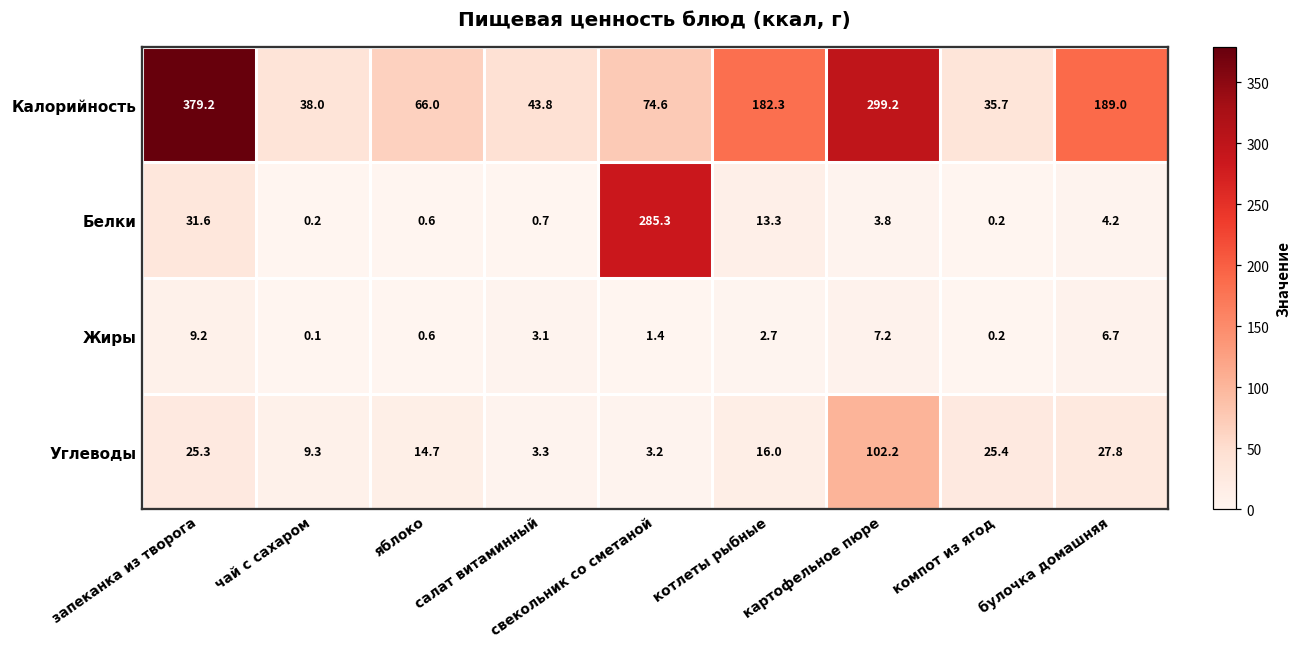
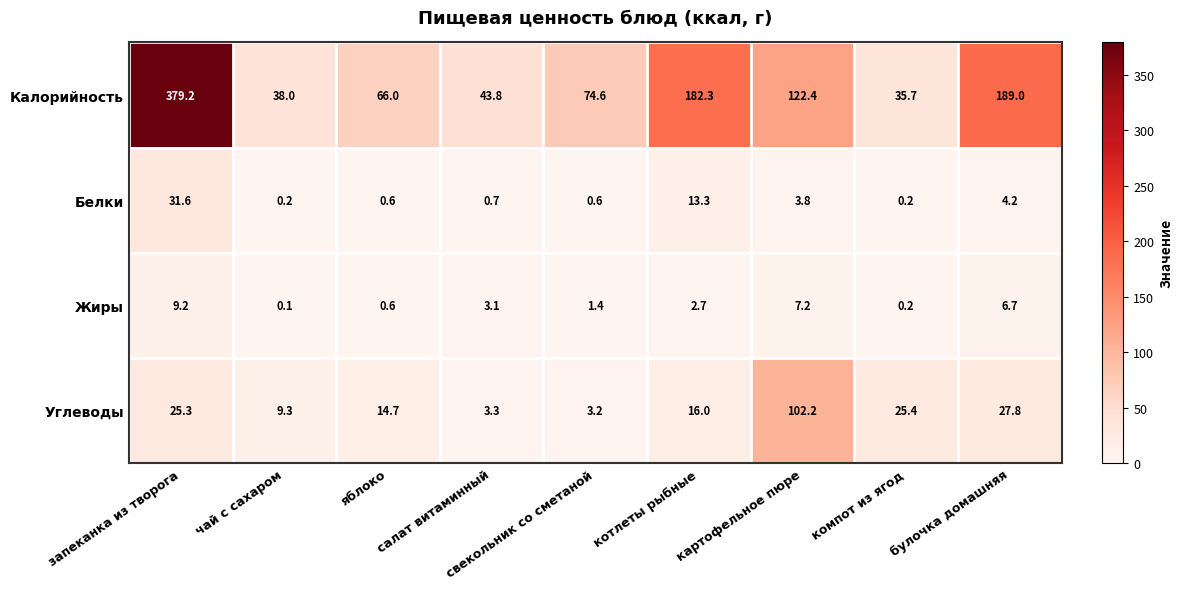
Калорийность, картофельное пюре: 299.2 -> 122.4
Белки, свекольник со сметаной: 285.3 -> 0.6
